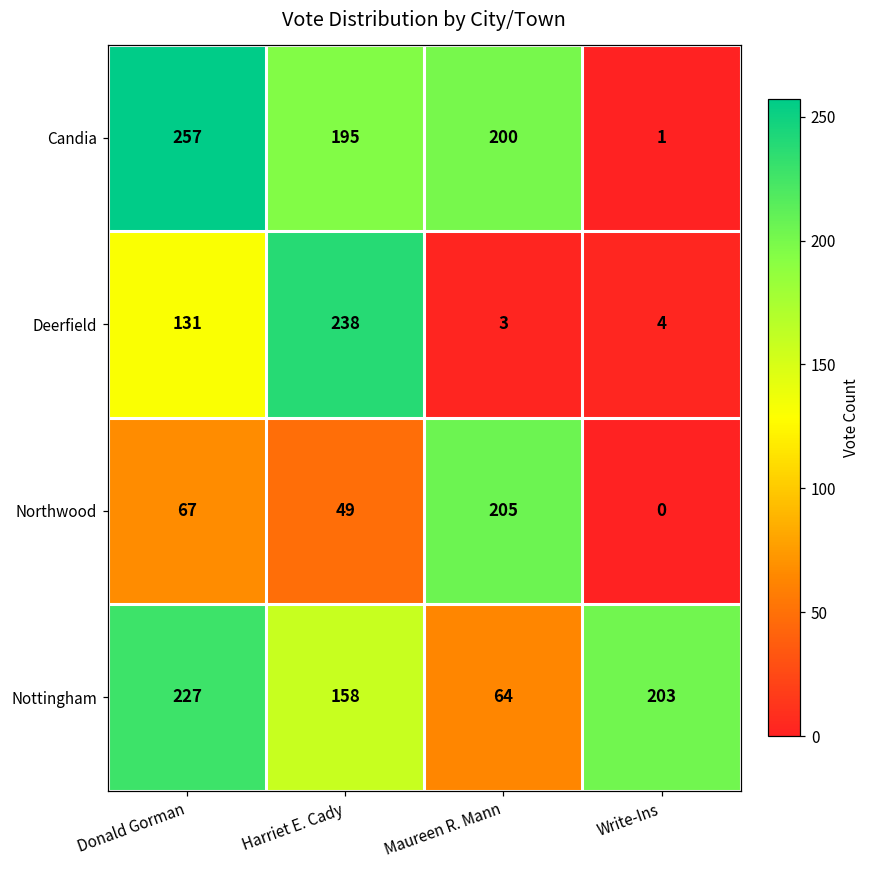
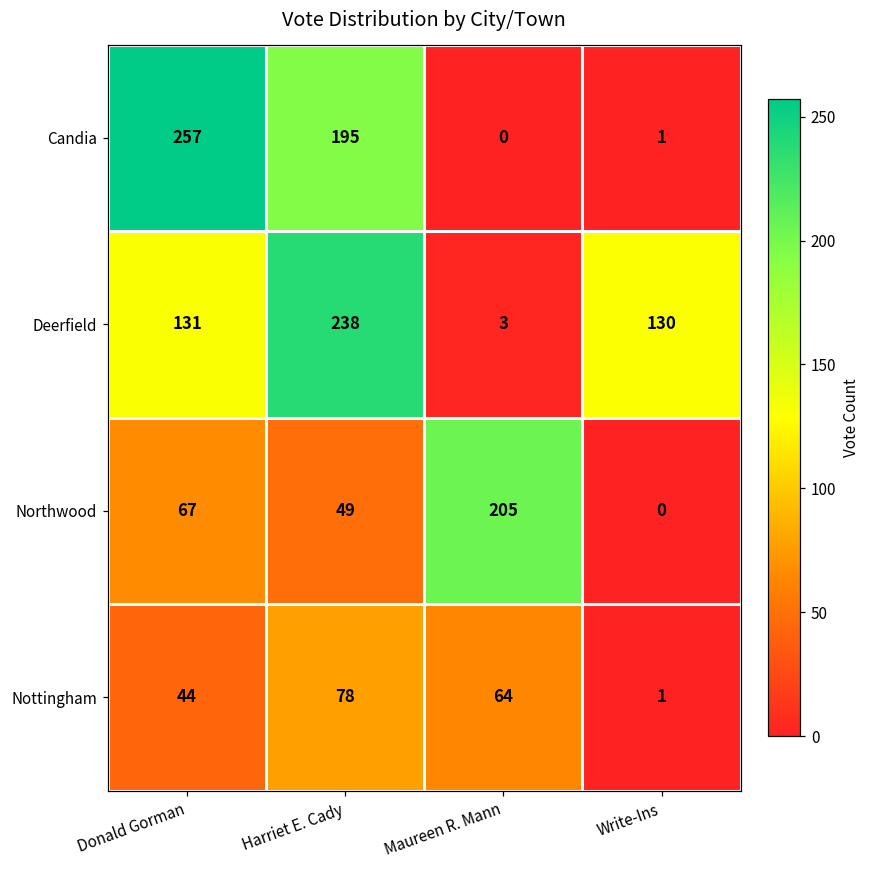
Candia, Maureen R. Mann: 200 -> 0
Deerfield, Write-Ins: 4 -> 130
Nottingham, Donald Gorman: 227 -> 44
Nottingham, Harriet E. Cady: 158 -> 78
Nottingham, Write-Ins: 203 -> 1
